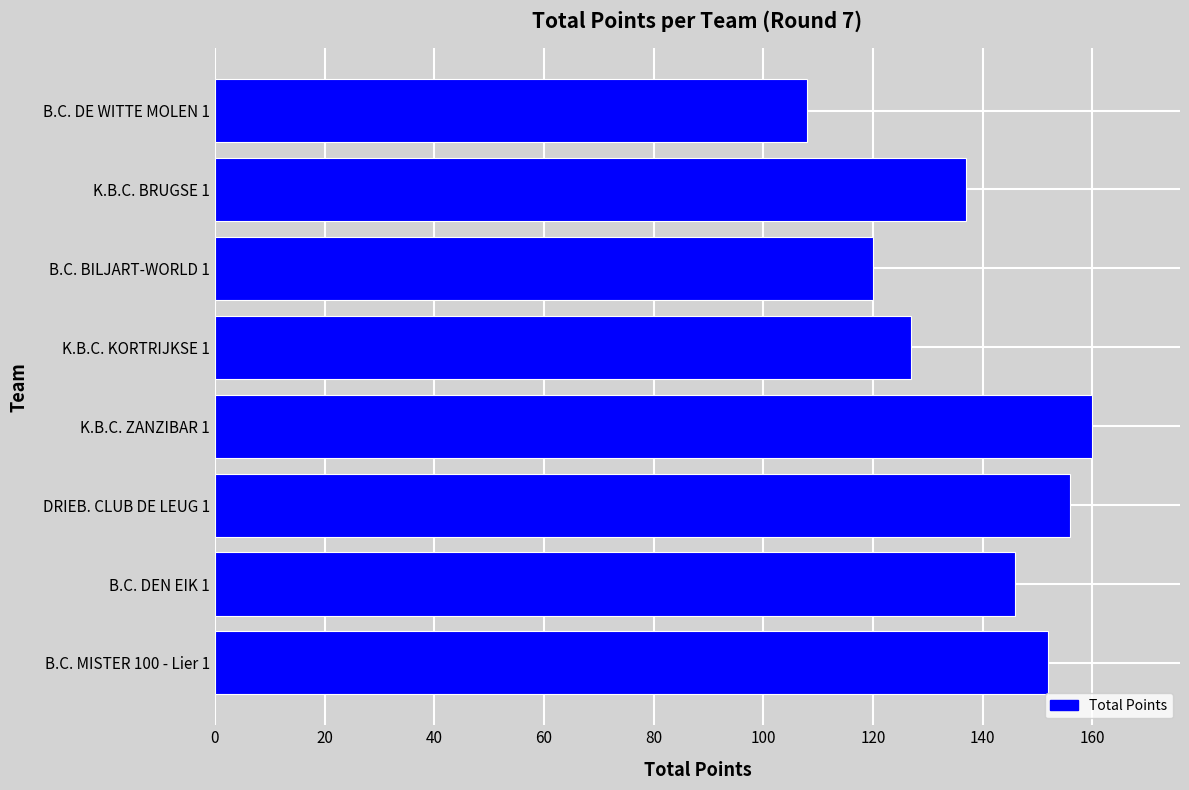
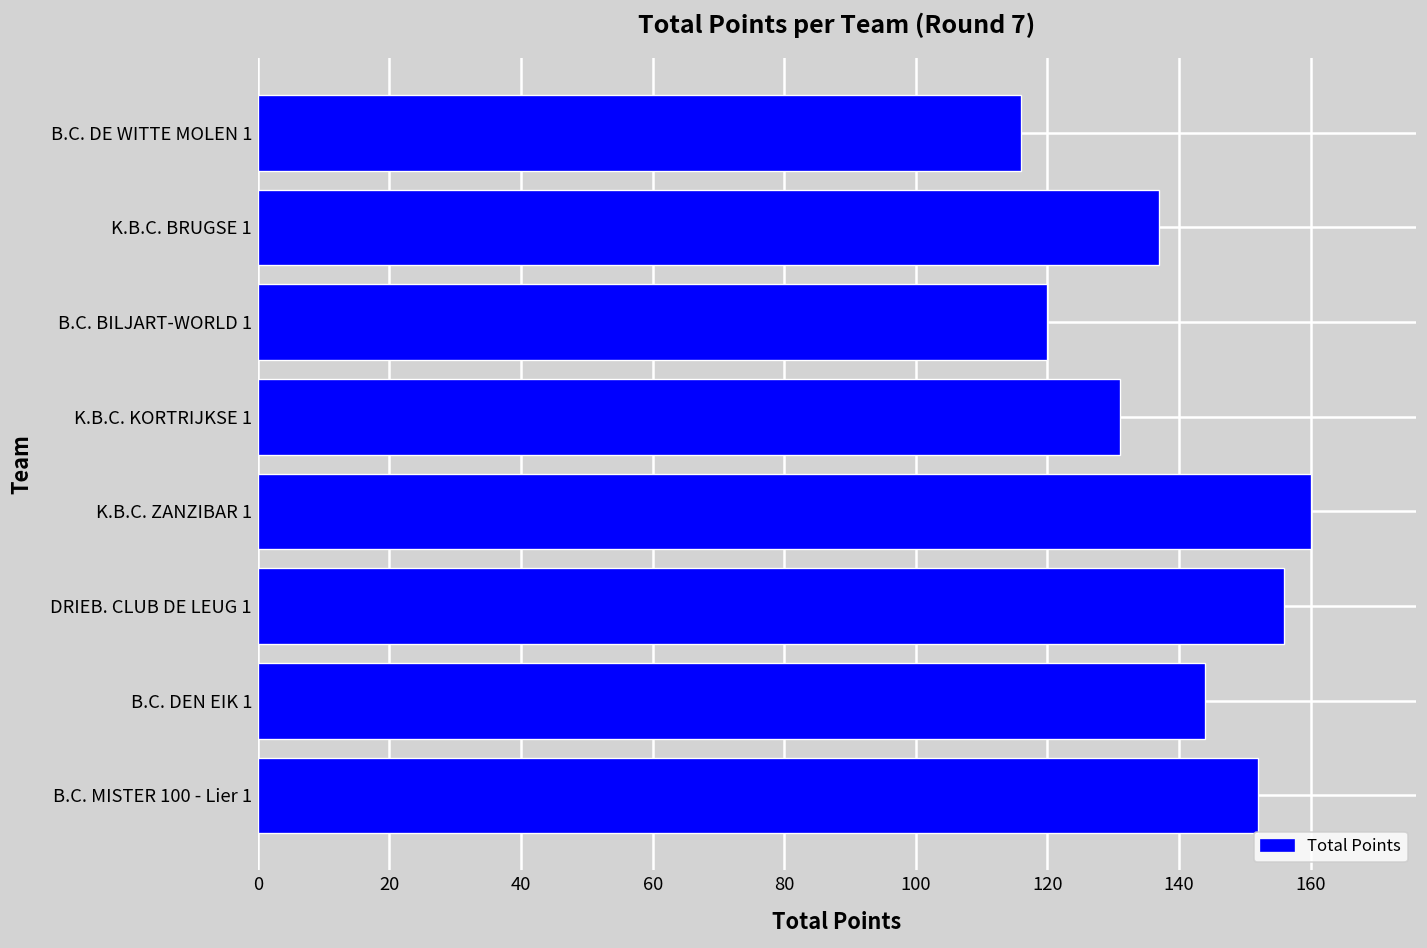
B.C. DE WITTE MOLEN 1: 108 -> 116
K.B.C. KORTRIJKSE 1: 127 -> 131
B.C. DEN EIK 1: 146 -> 144
